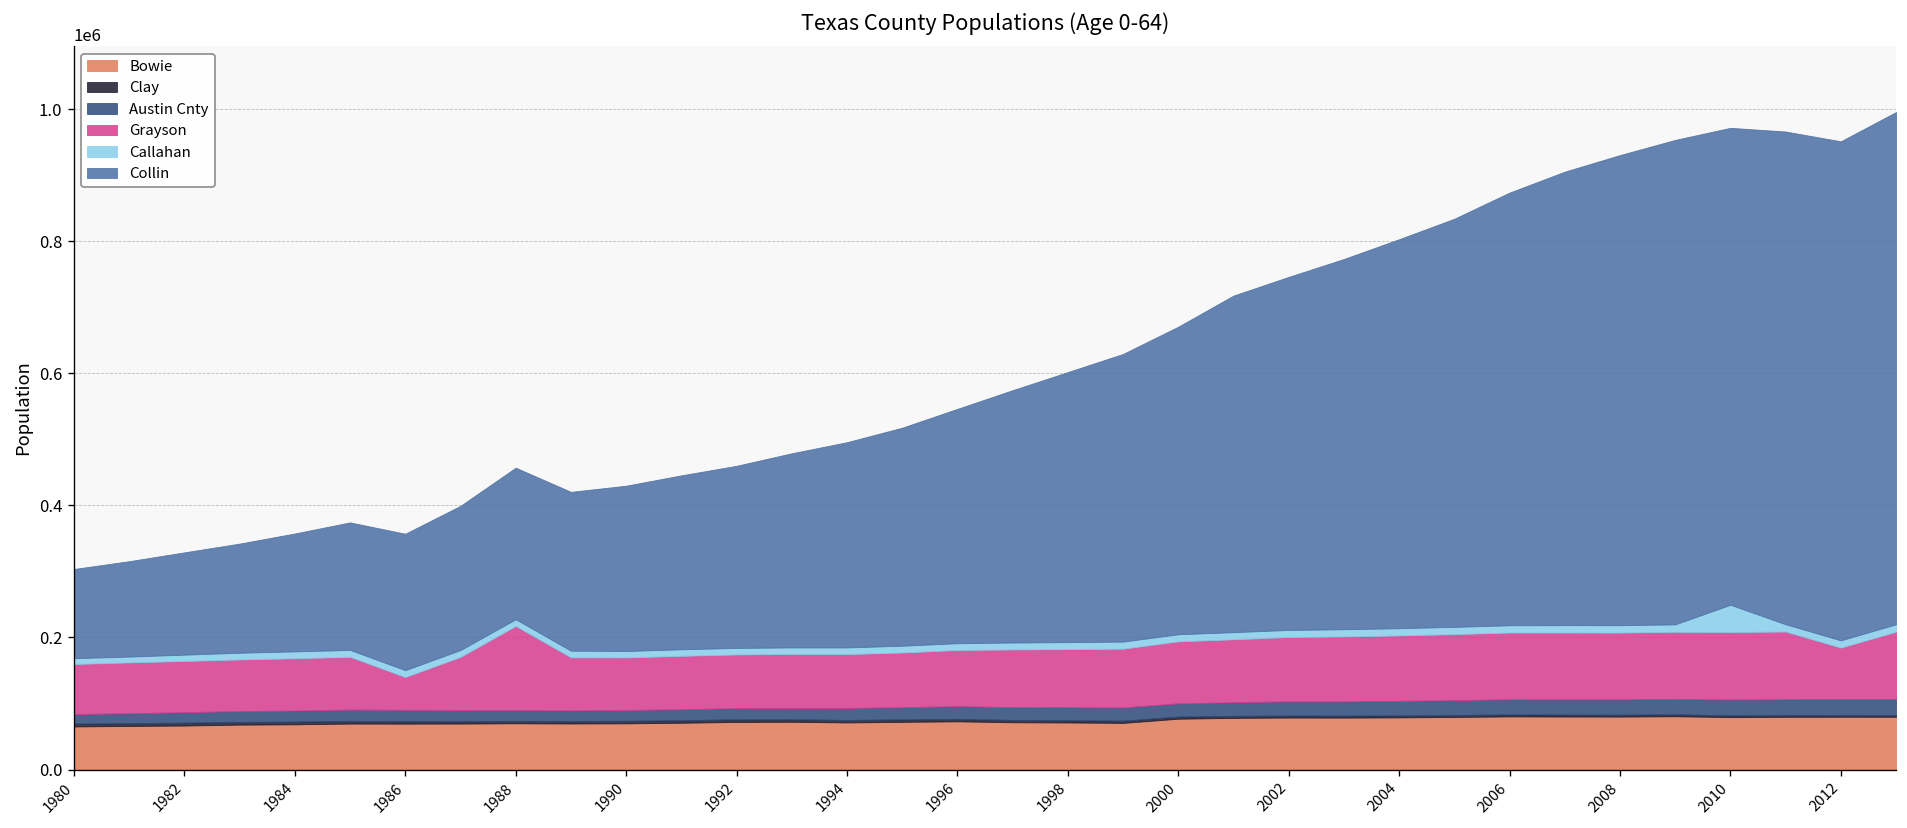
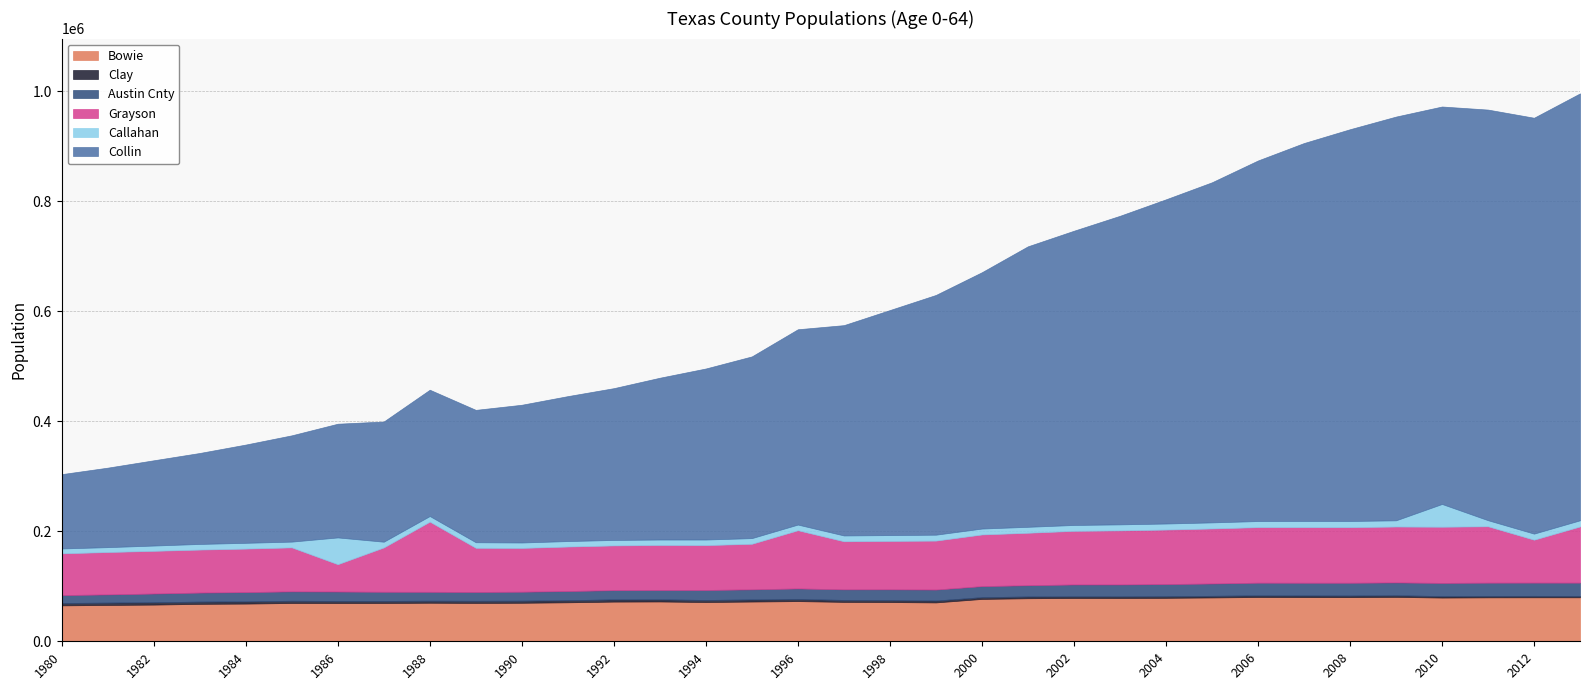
Callahan, 1986: 10000 -> 50000
Grayson, 1996: 80000 -> 110000
